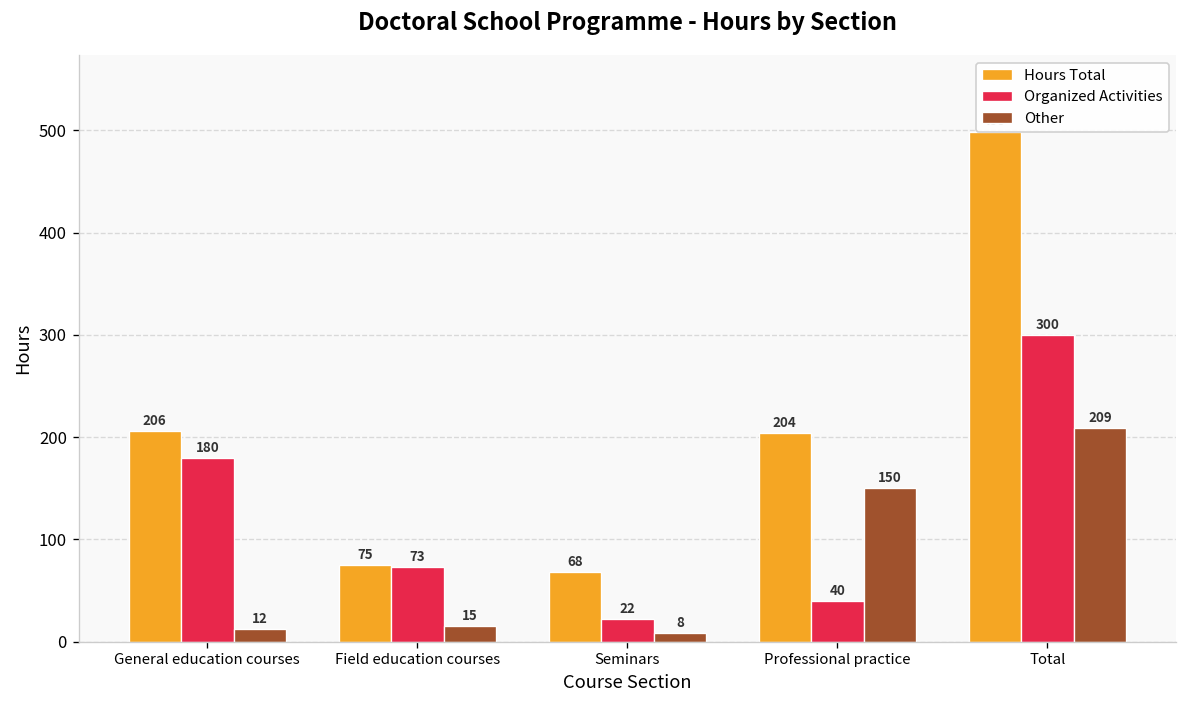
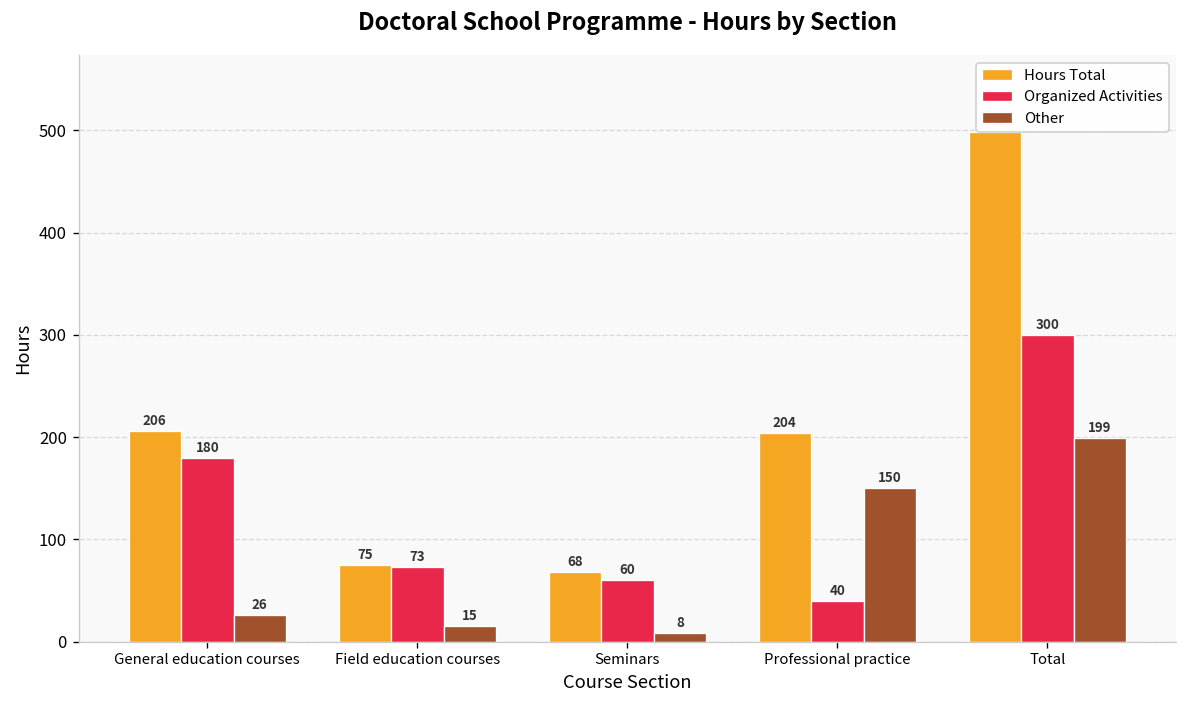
Other, General education courses: 12 -> 26
Organized Activities, Seminars: 22 -> 60
Other, Total: 209 -> 199
